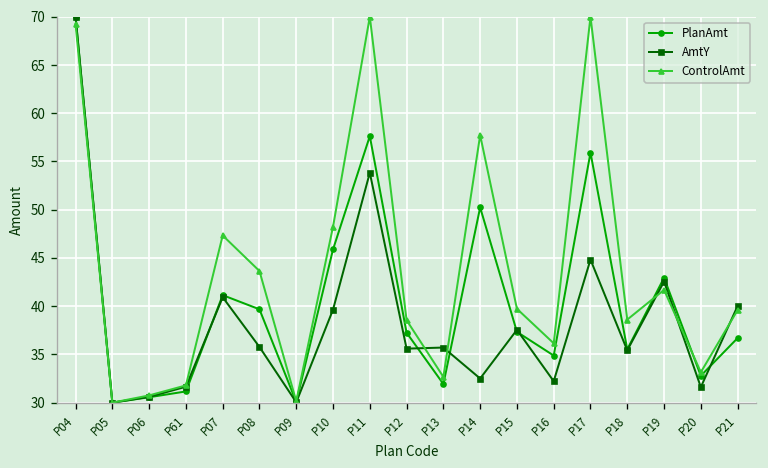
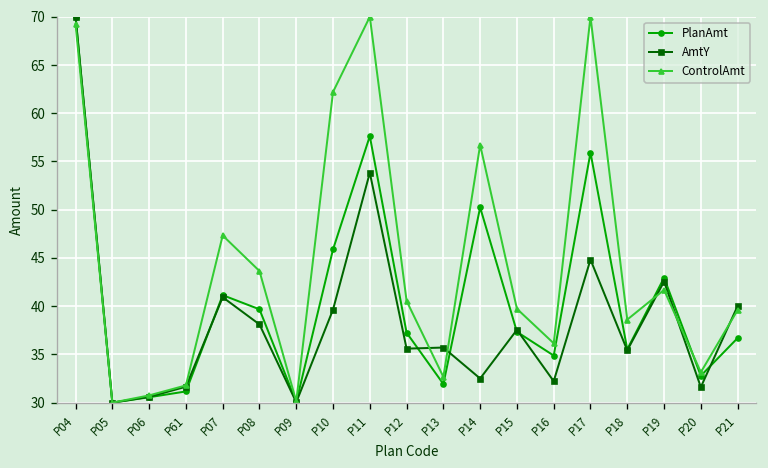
AmtY, P08: 36 -> 38
ControlAmt, P10: 48 -> 62
ControlAmt, P12: 39 -> 41
ControlAmt, P14: 58 -> 57
